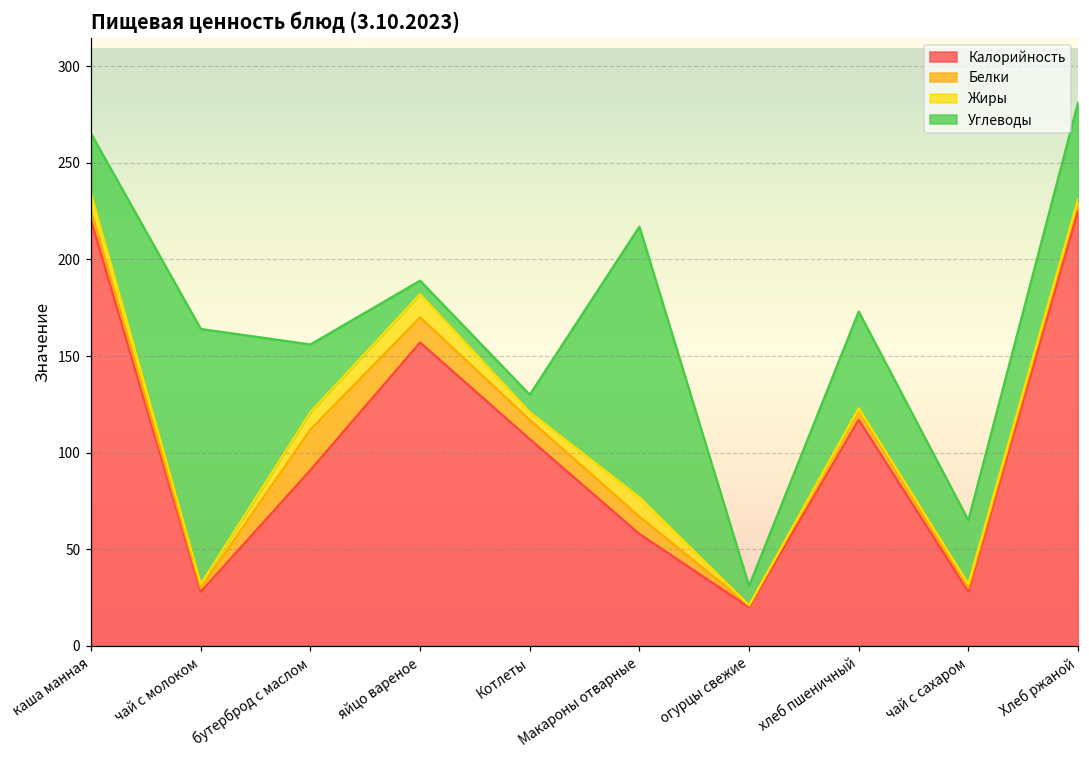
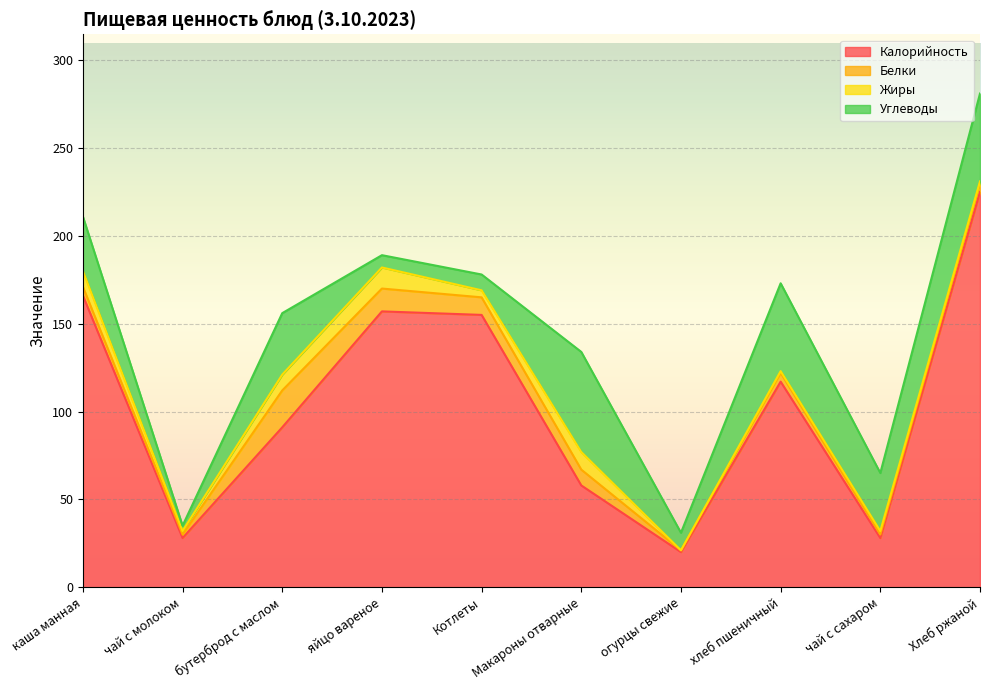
Калорийность, каша манная: 220 -> 166
Углеводы, чай с молоком: 132 -> 3
Калорийность, Котлеты: 107 -> 155
Углеводы, Макароны отварные: 140 -> 57
